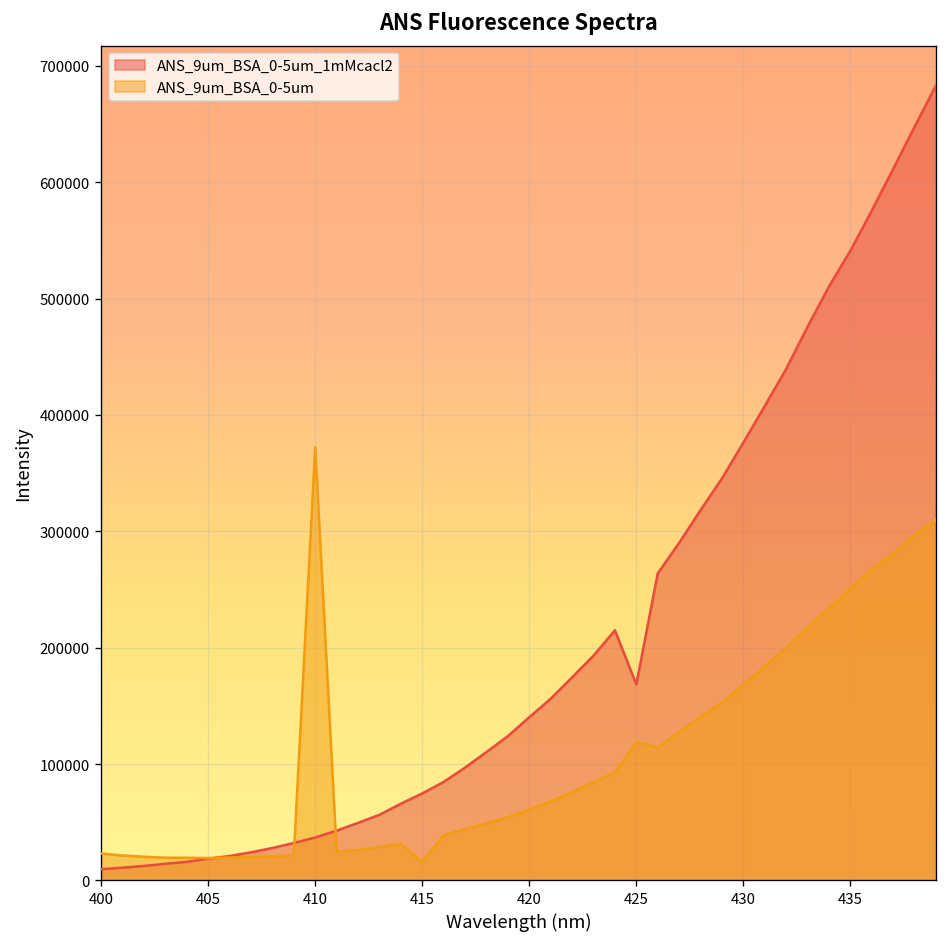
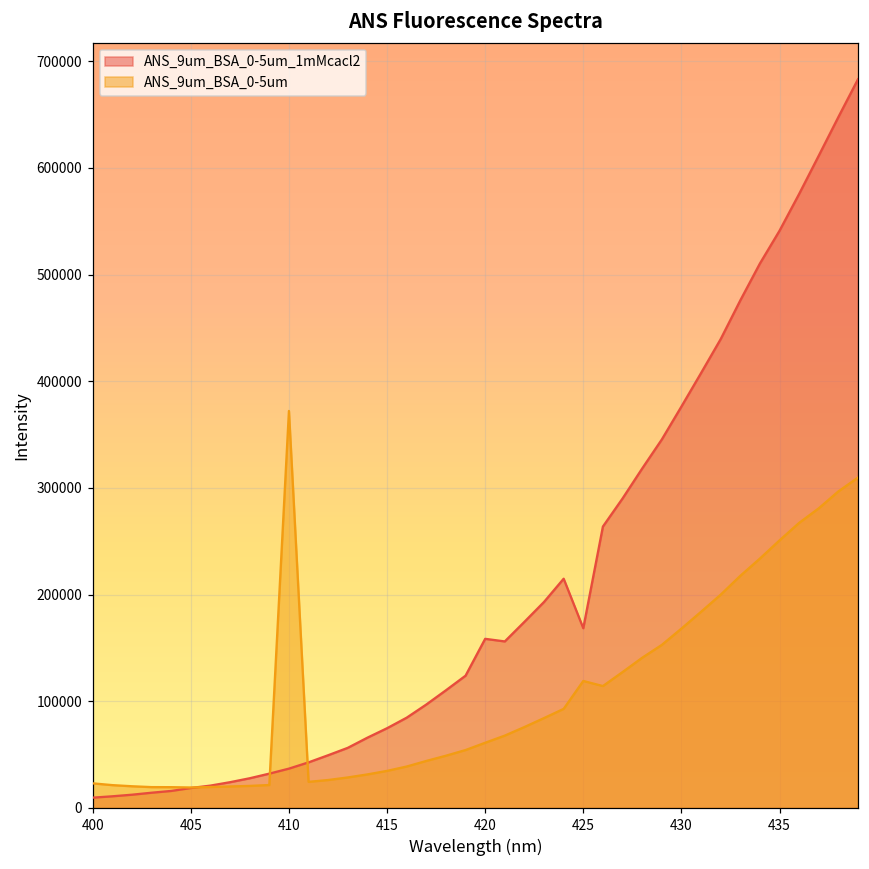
ANS_9um_BSA_0-5um, 415: 20000 -> 30000
ANS_9um_BSA_0-5um_1mMcacl2, 420: 140000 -> 160000
